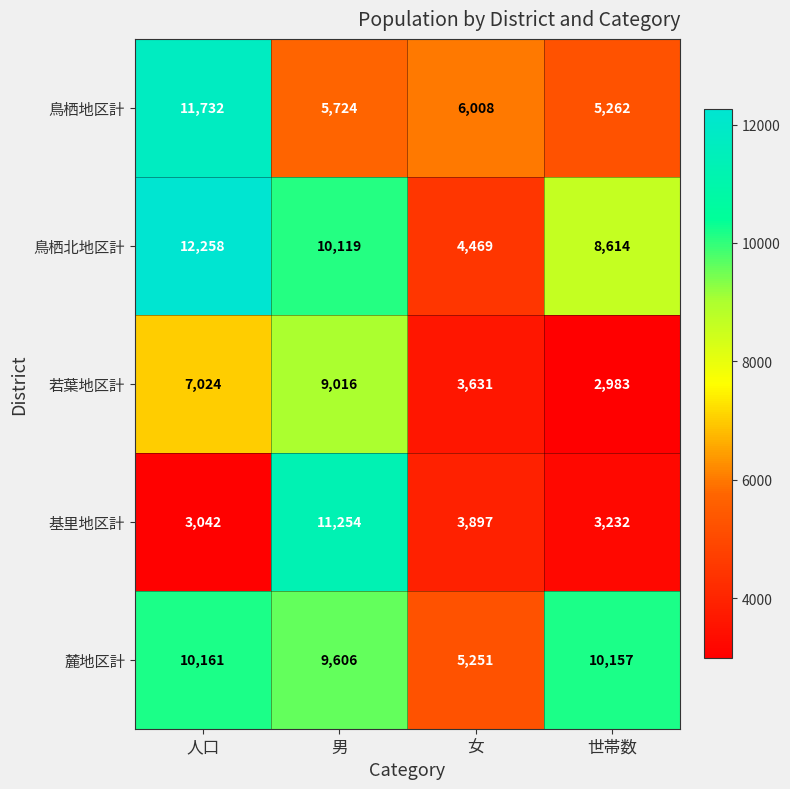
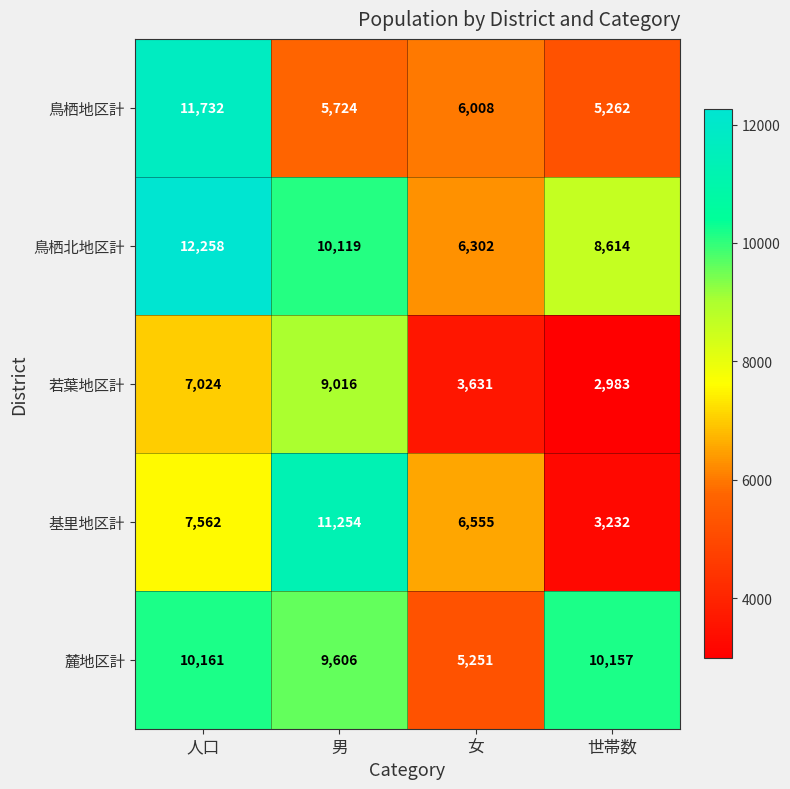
鳥栖北地区計, 女: 4,469 -> 6,302
基里地区計, 人口: 3,042 -> 7,562
基里地区計, 女: 3,897 -> 6,555
